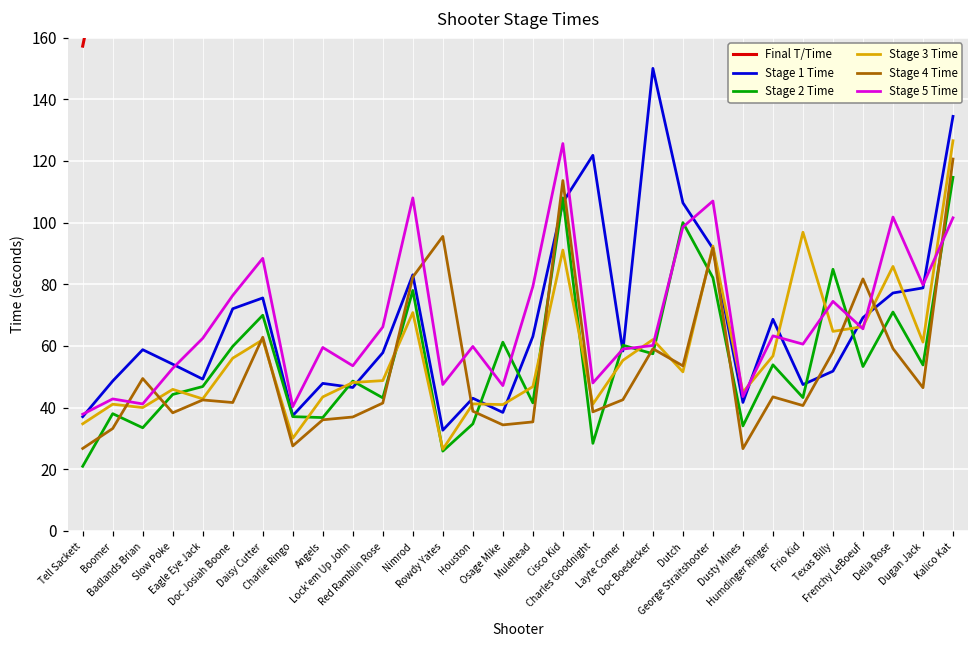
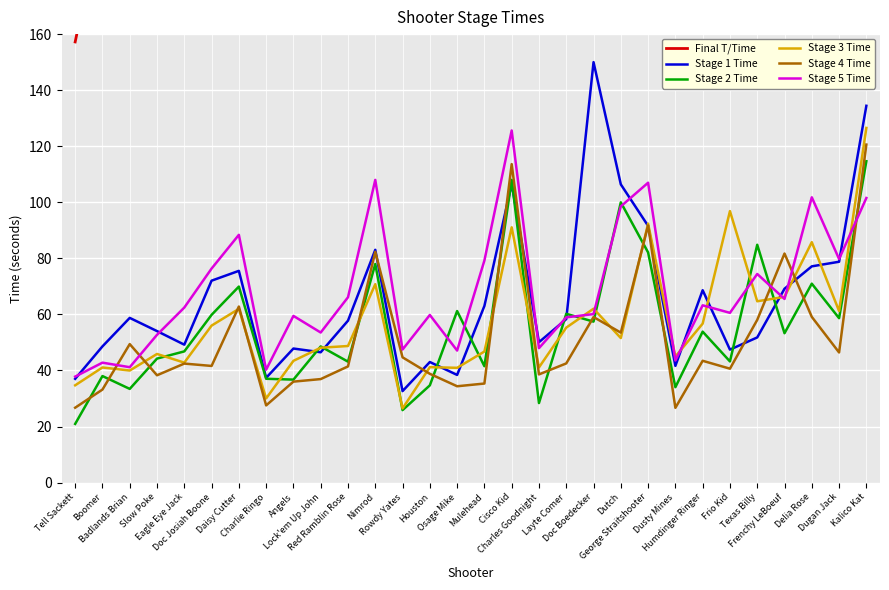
Stage 4 Time, Rowdy Yates: 96 -> 45
Stage 1 Time, Charles Goodnight: 122 -> 50
Stage 2 Time, Dugan Jack: 54 -> 59
